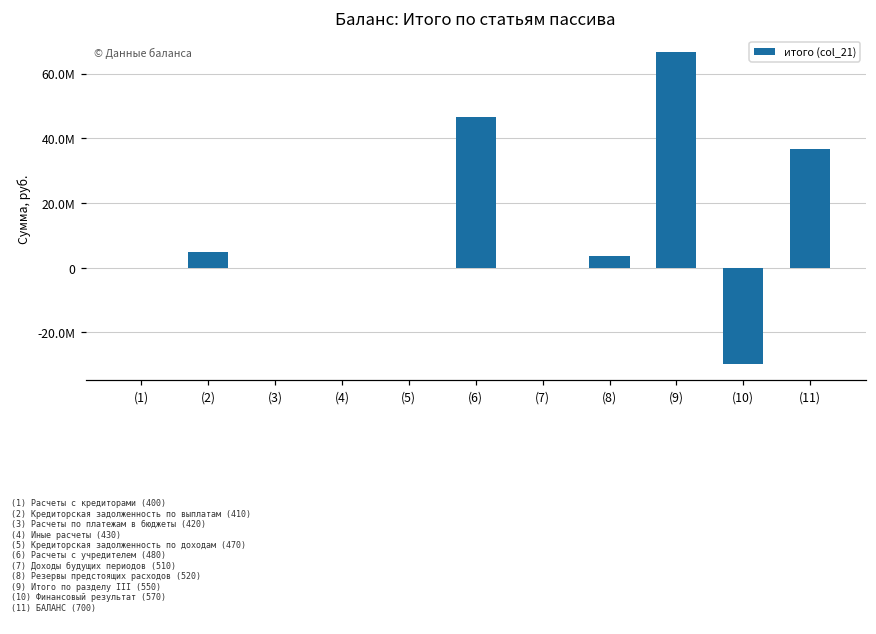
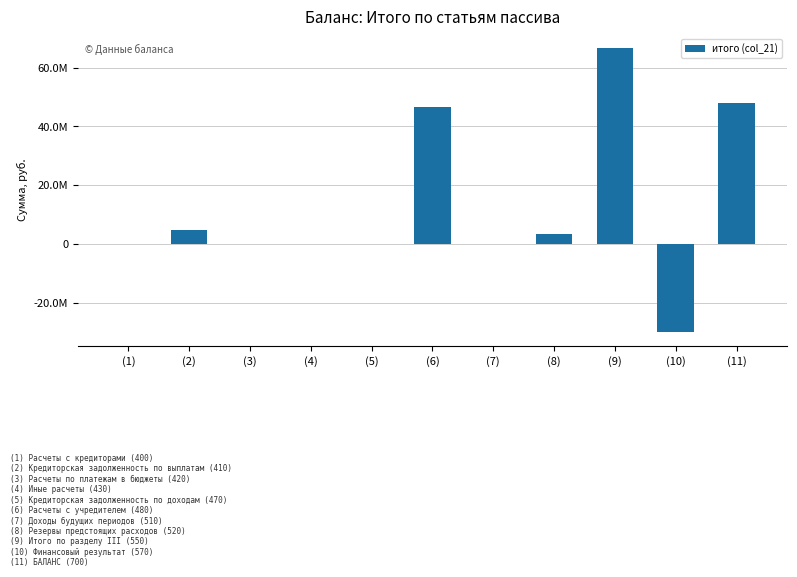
(11): 37000000 -> 48000000
